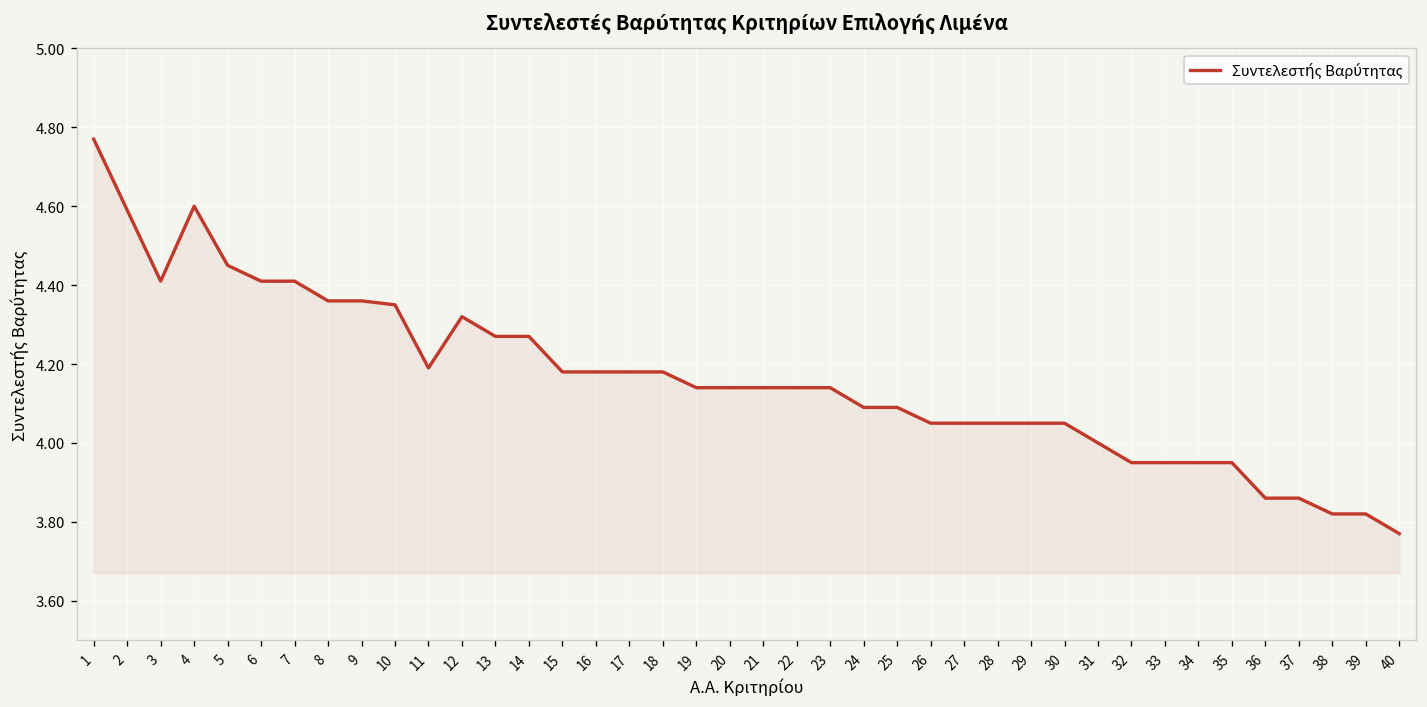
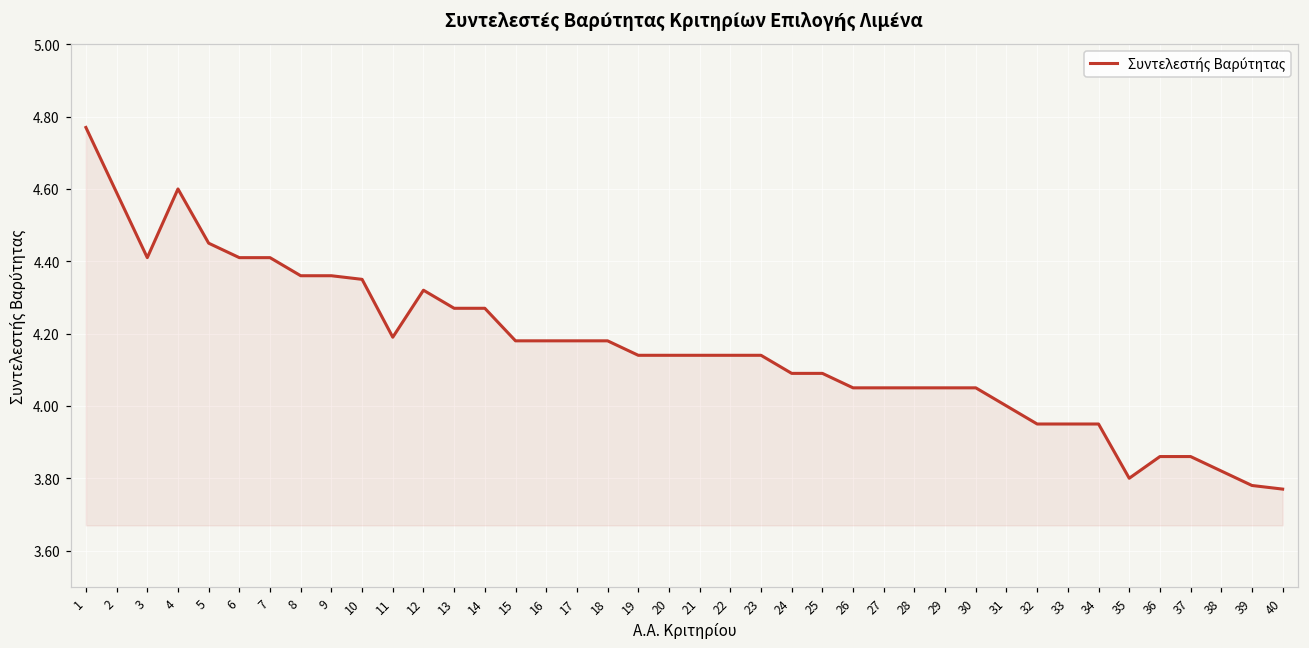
35: 3.95 -> 3.80
39: 3.82 -> 3.78
